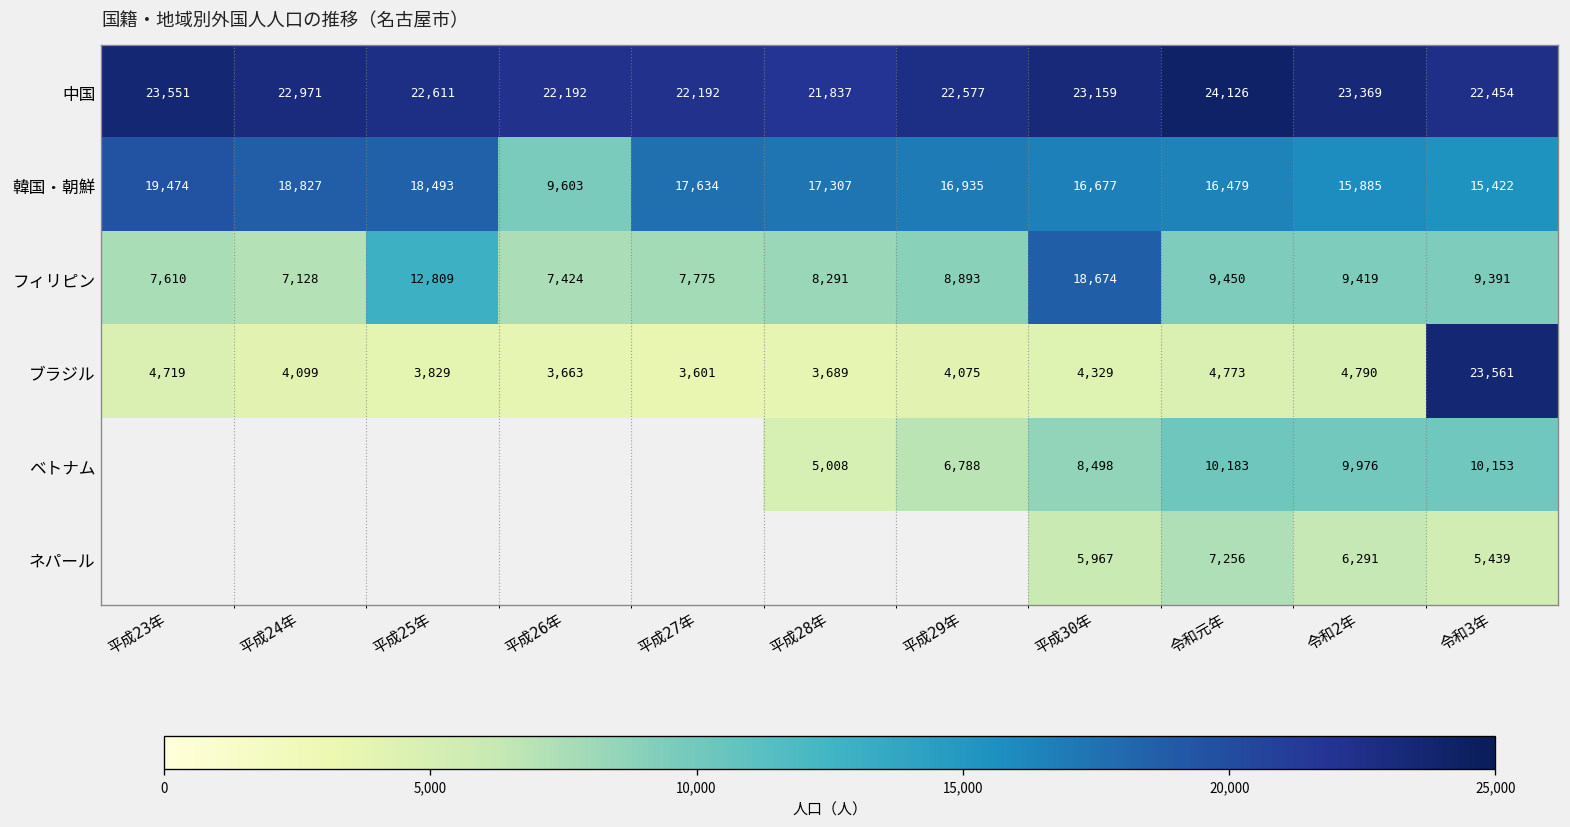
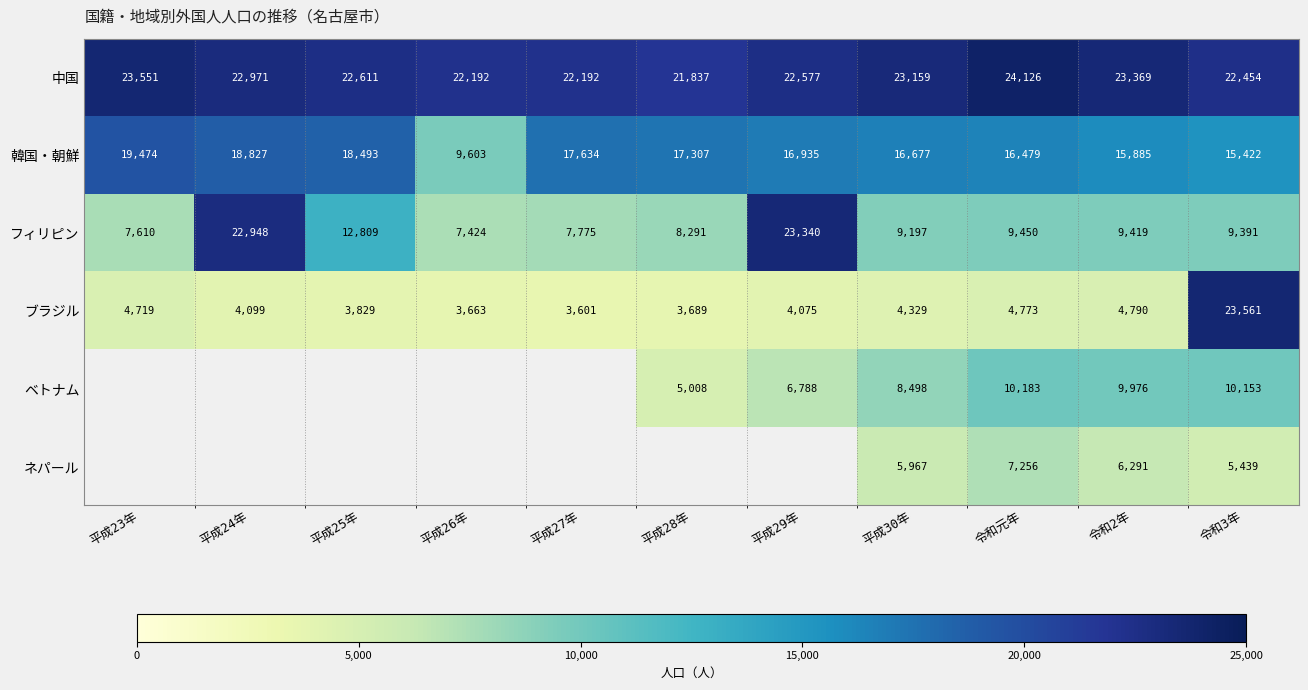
フィリピン, 平成24年: 7,128 -> 22,948
フィリピン, 平成29年: 8,893 -> 23,340
フィリピン, 平成30年: 18,674 -> 9,197
